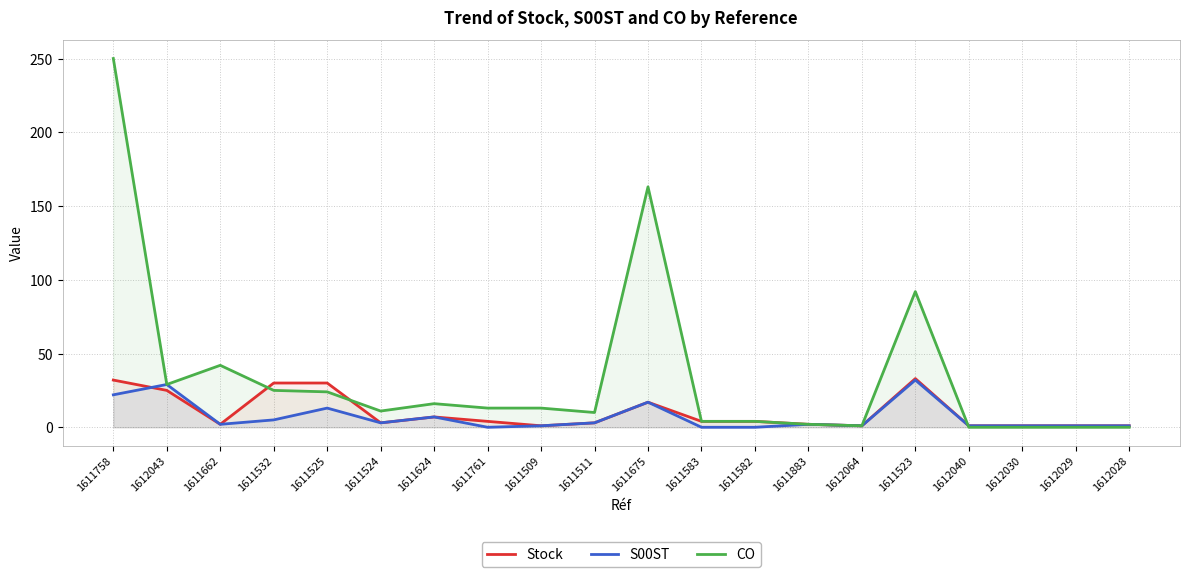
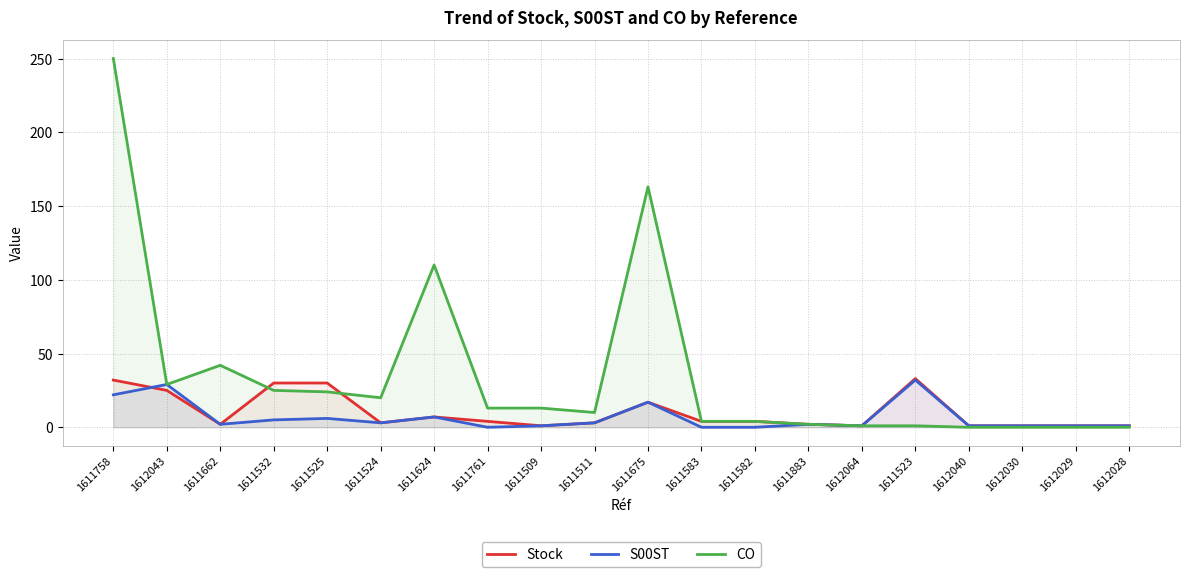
S00ST, 1611525: 13 -> 6
CO, 1611524: 11 -> 20
CO, 1611624: 16 -> 110
CO, 1611523: 92 -> 1
